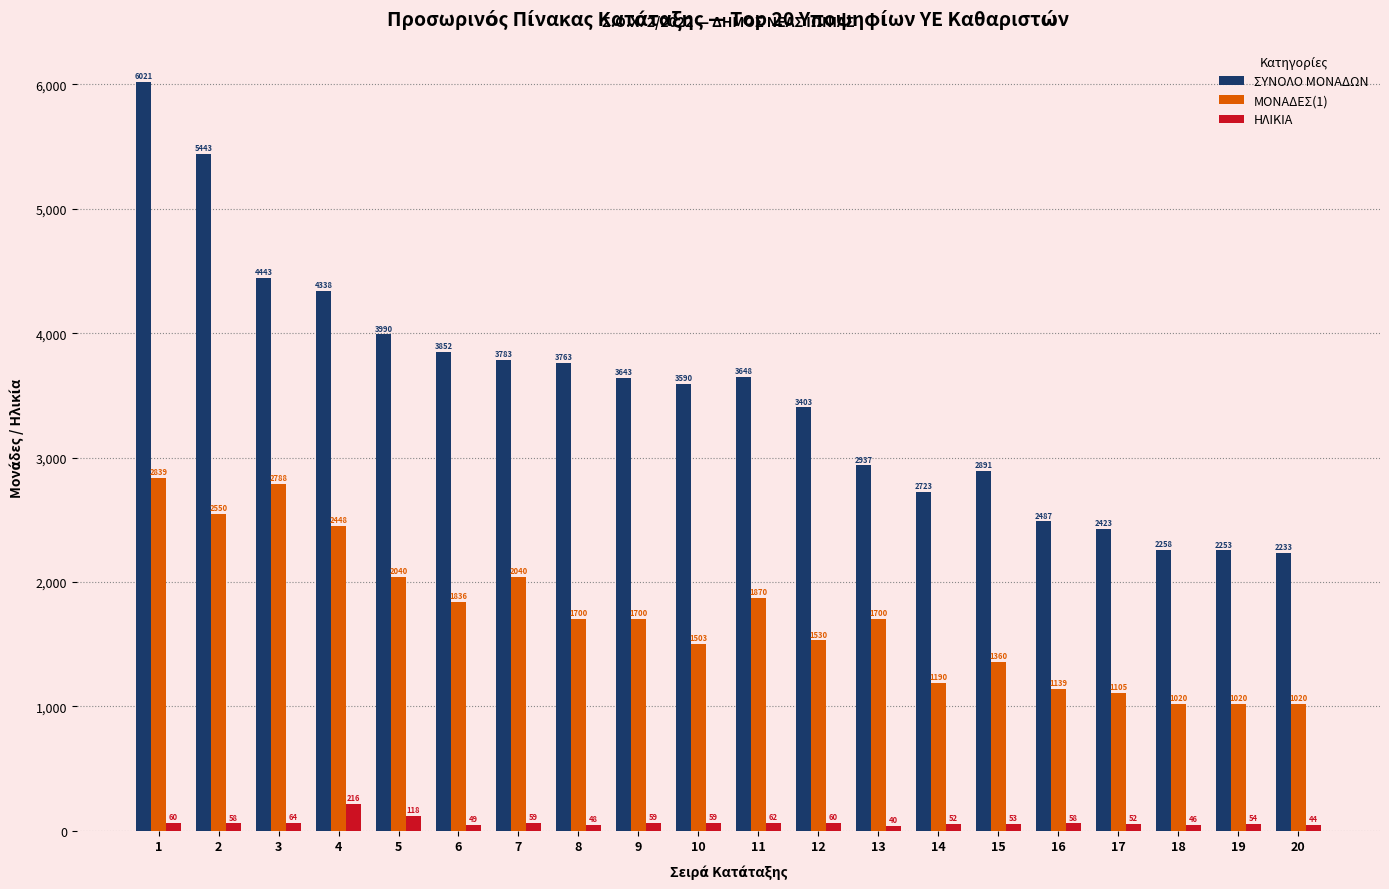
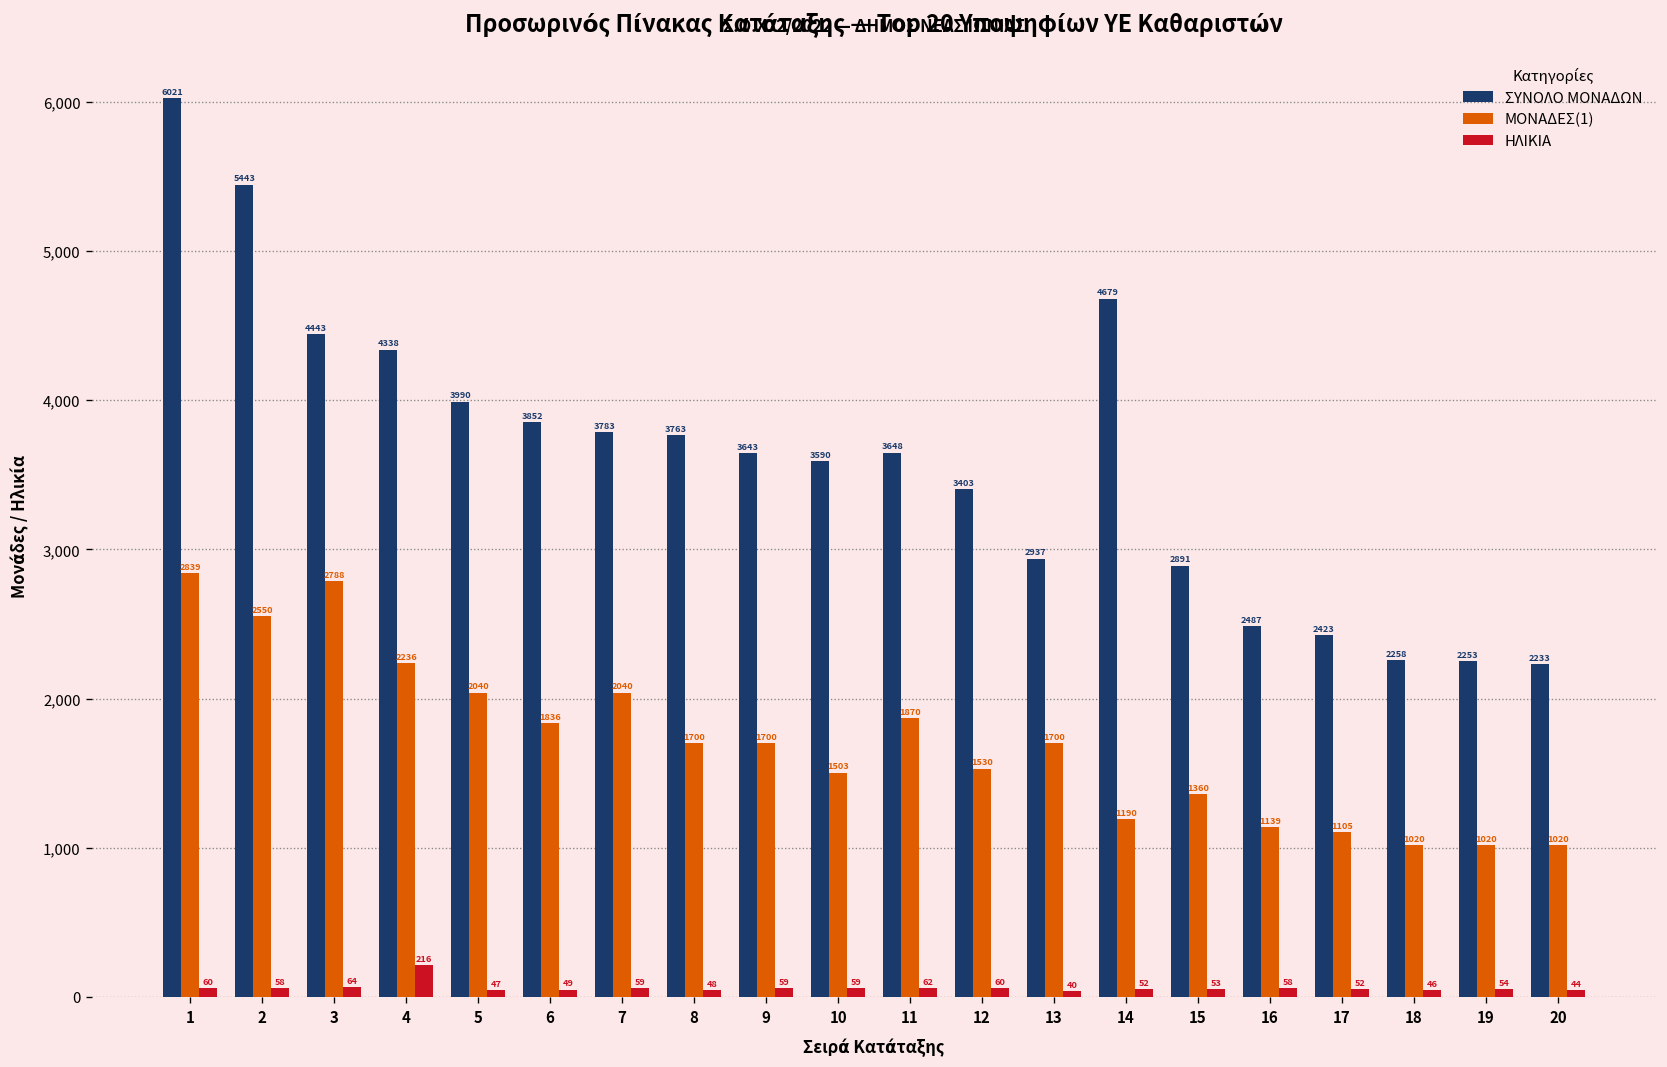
ΜΟΝΑΔΕΣ(1), 4: 2448 -> 2236
ΗΛΙΚΙΑ, 5: 118 -> 47
ΣΥΝΟΛΟ ΜΟΝΑΔΩΝ, 14: 2723 -> 4679
